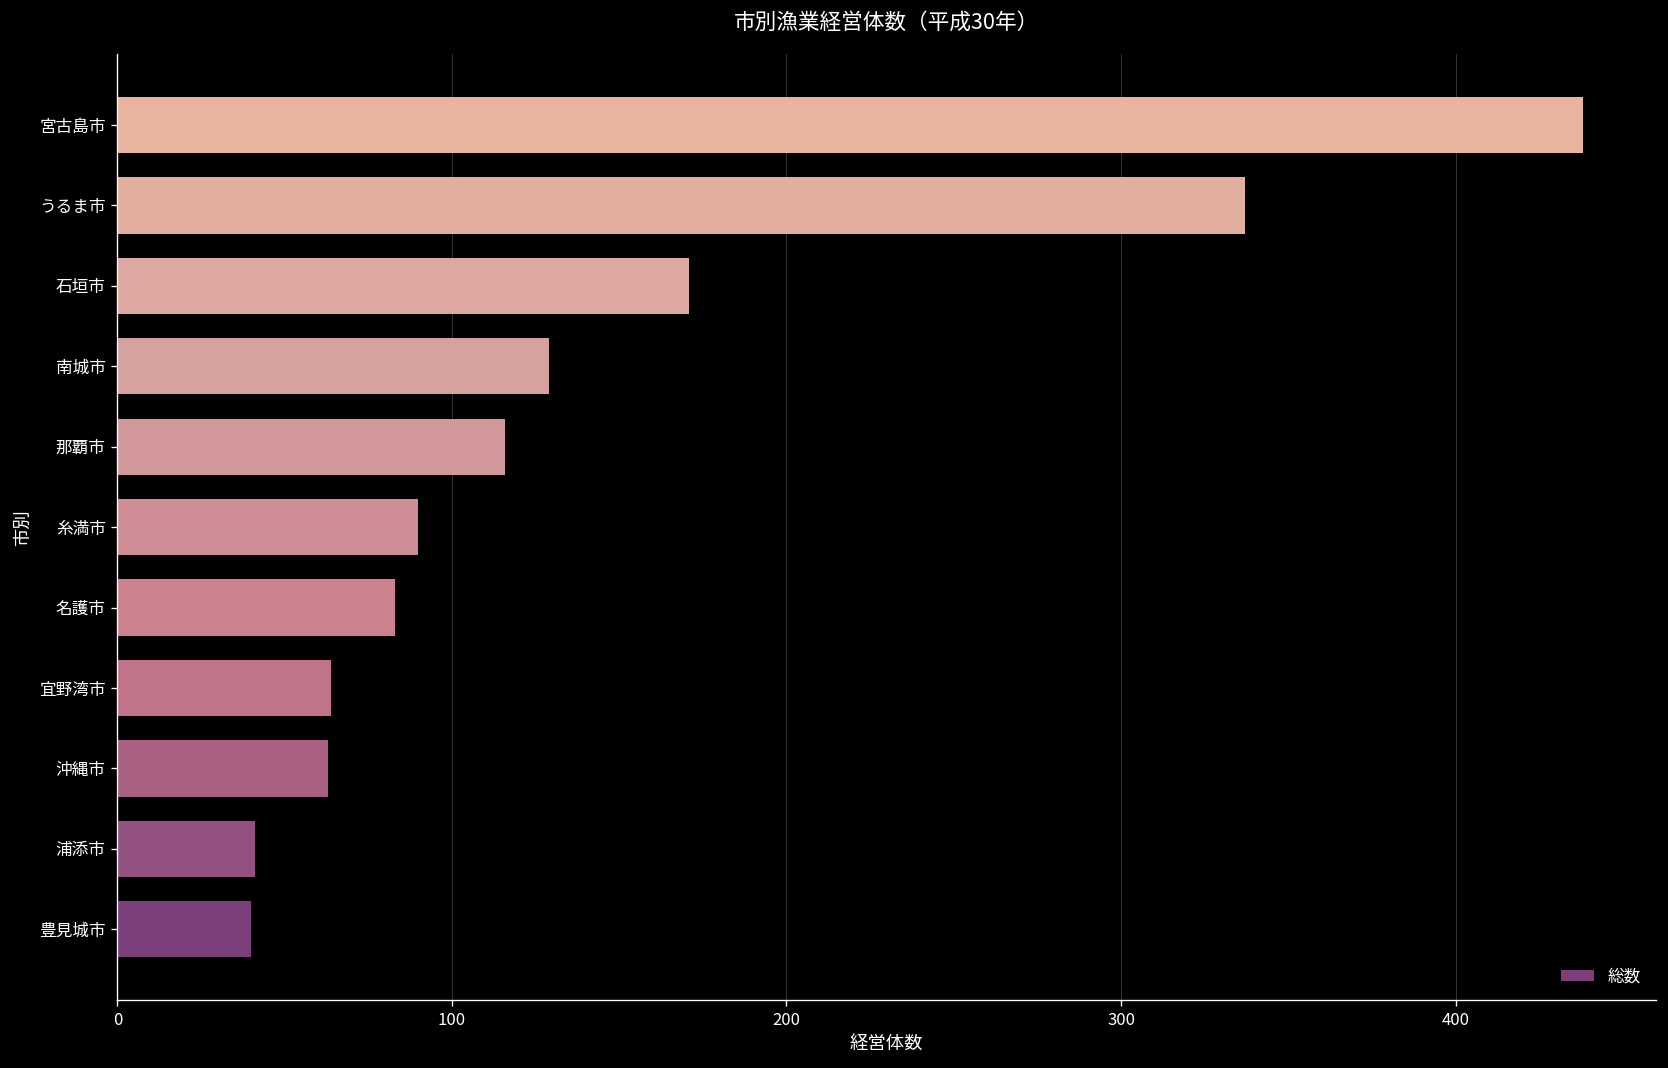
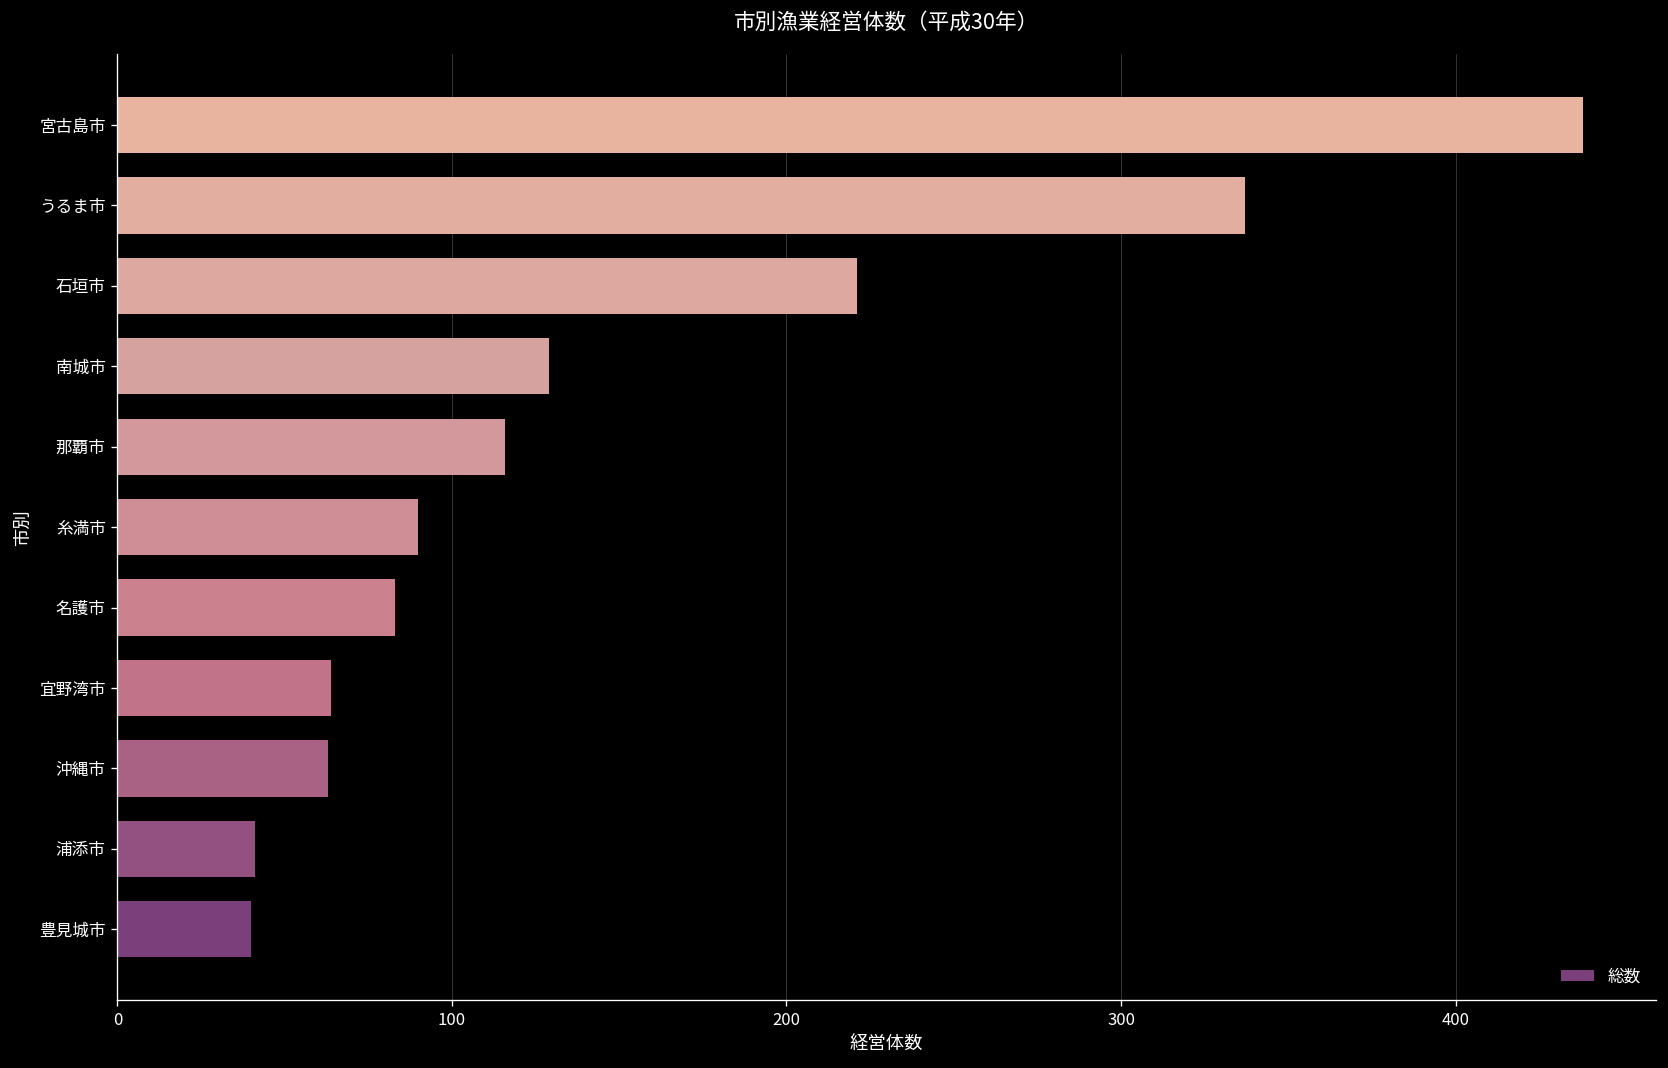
石垣市: 171 -> 221
